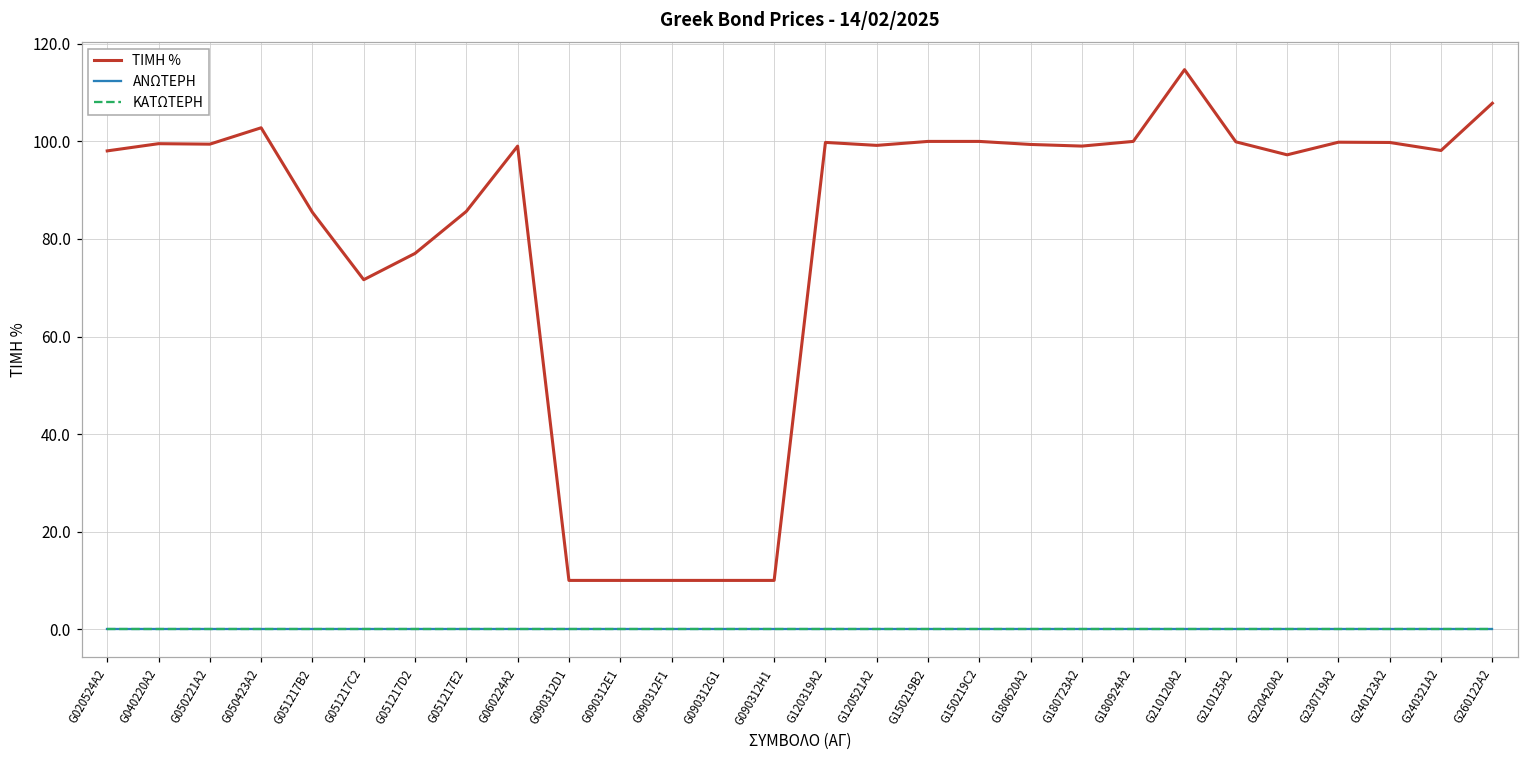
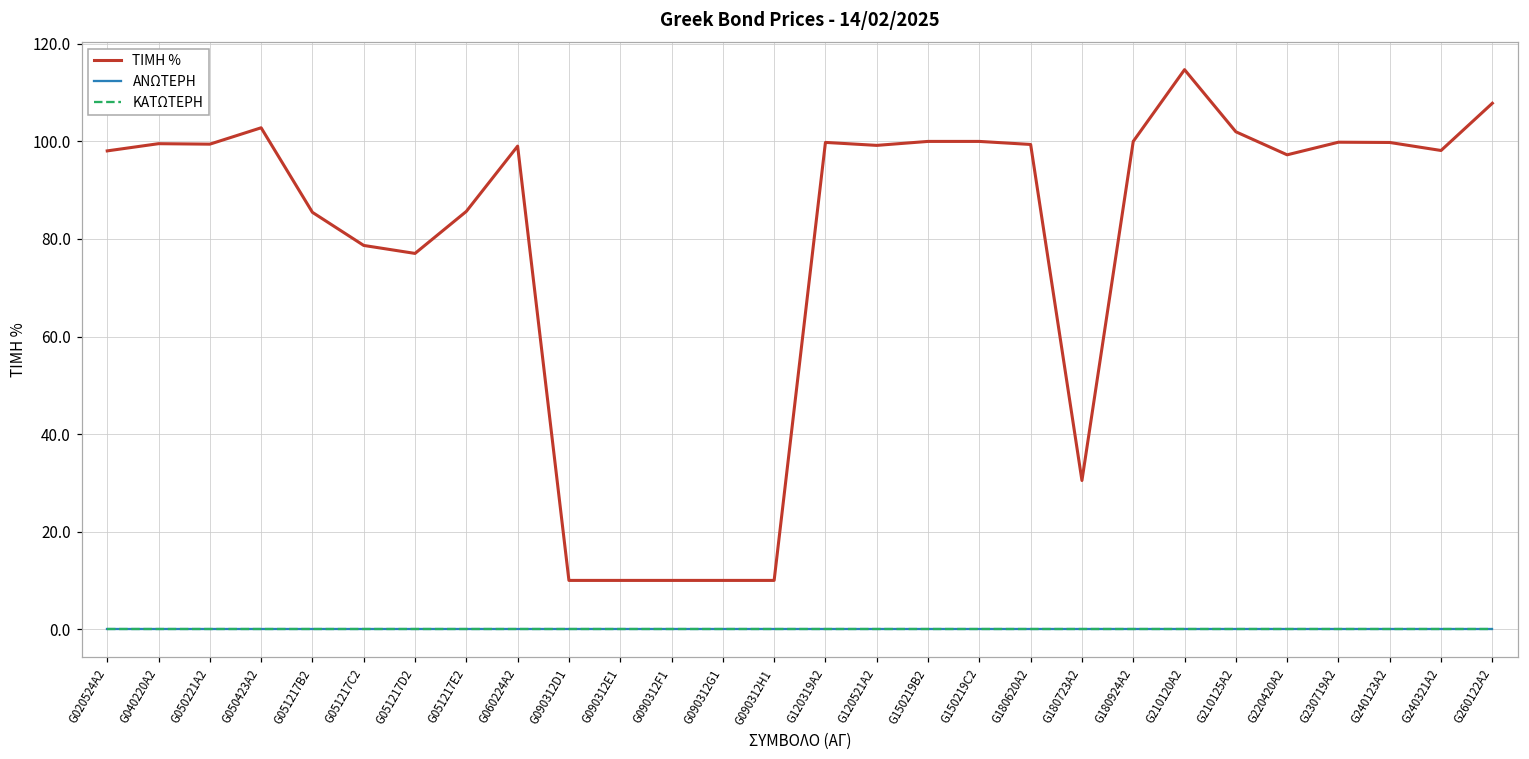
ΤΙΜΗ %, G051217C2: 72 -> 79
ΤΙΜΗ %, G180723A2: 99 -> 30
ΤΙΜΗ %, G210125A2: 100 -> 102
